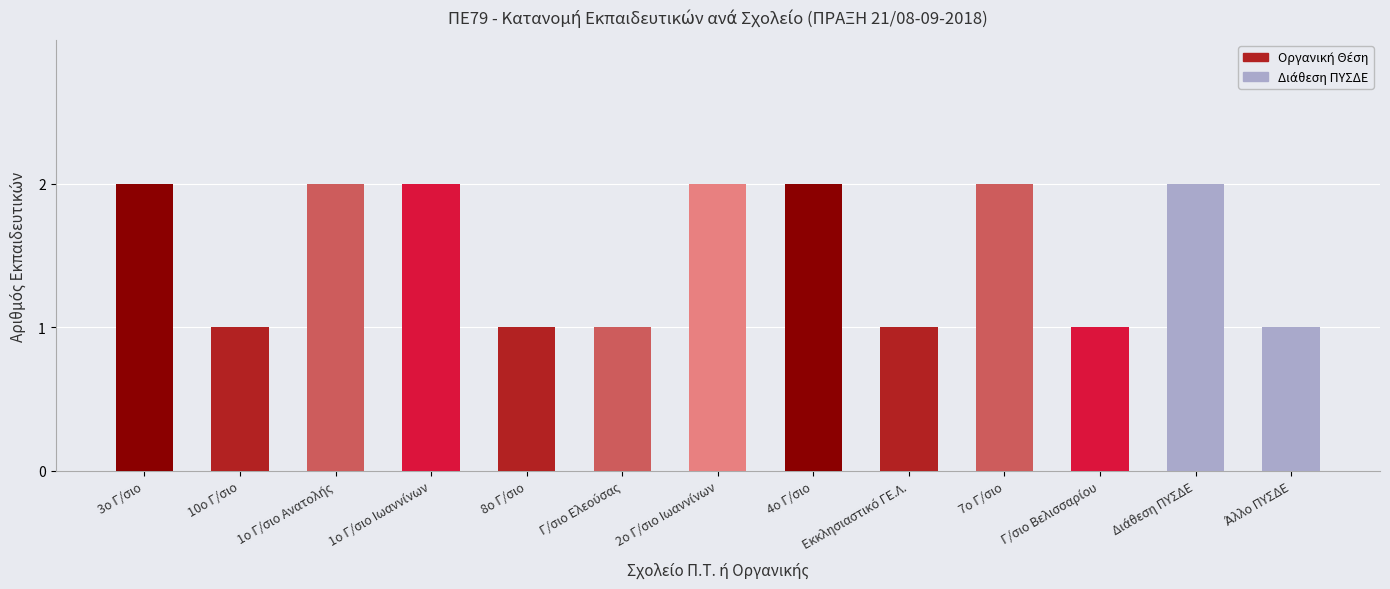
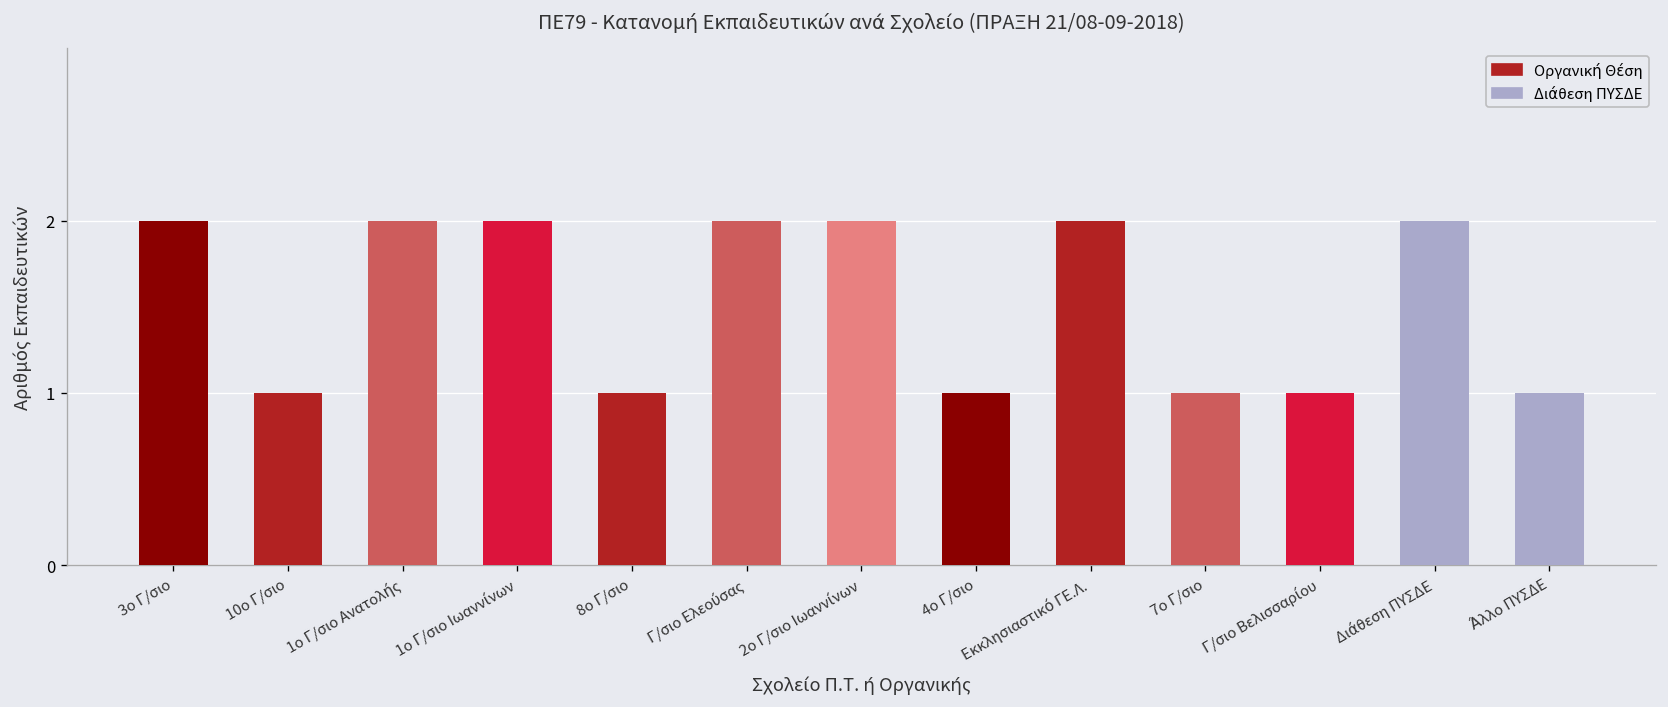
Γ/σιο Ελεούσας: 1 -> 2
4ο Γ/σιο: 2 -> 1
Εκκλησιαστικό ΓΕ.Λ.: 1 -> 2
7ο Γ/σιο: 2 -> 1
